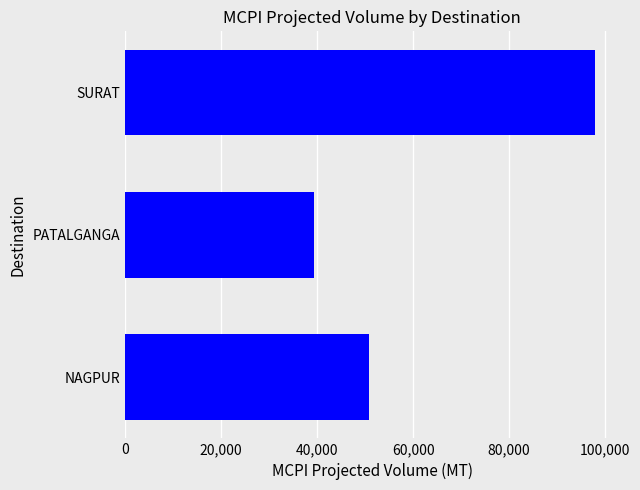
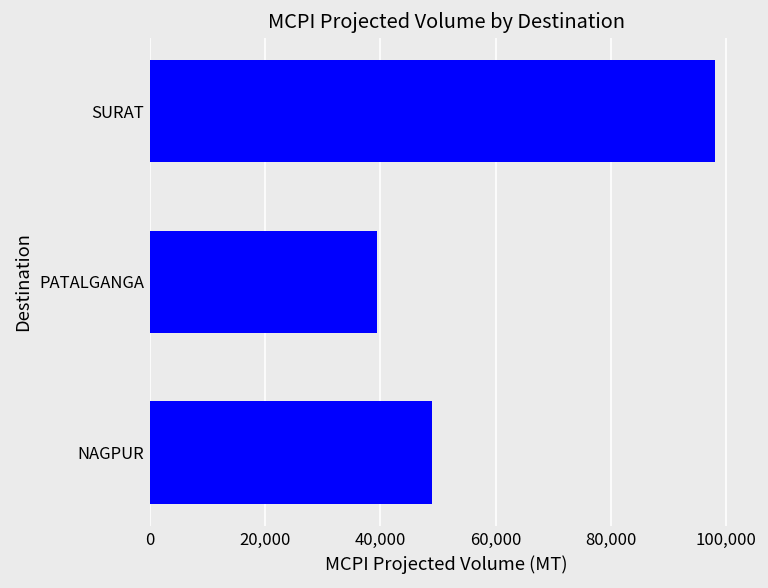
NAGPUR: 51,000 -> 49,000
